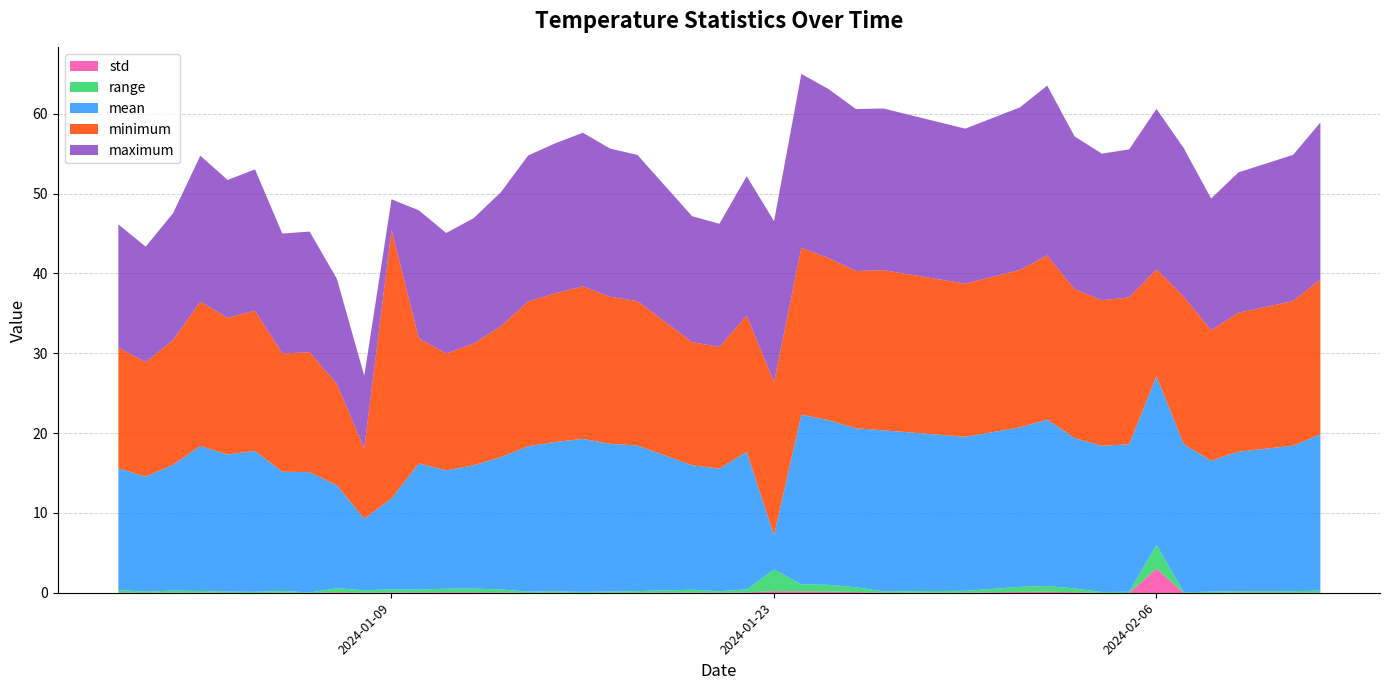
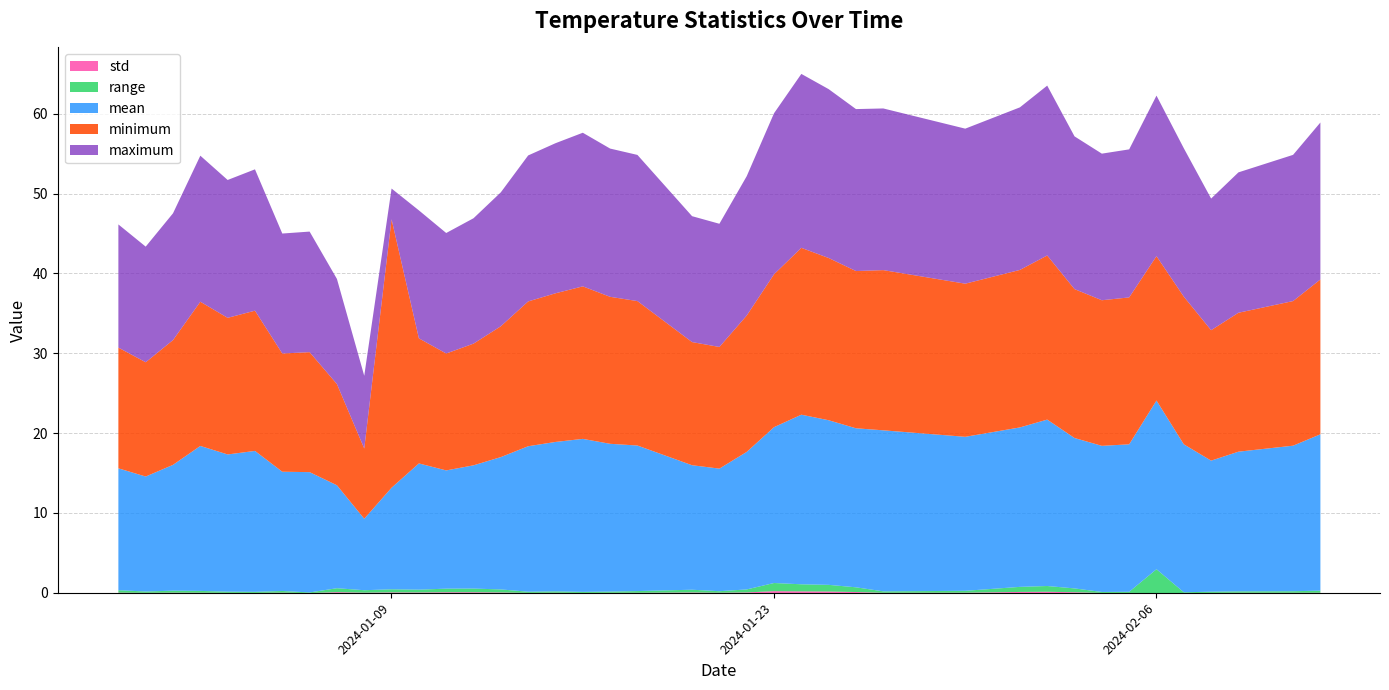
mean, 2024-01-09: 11 -> 13
range, 2024-01-23: 3 -> 1
mean, 2024-01-23: 4 -> 20
std, 2024-02-06: 3 -> 0
minimum, 2024-02-06: 13 -> 18
